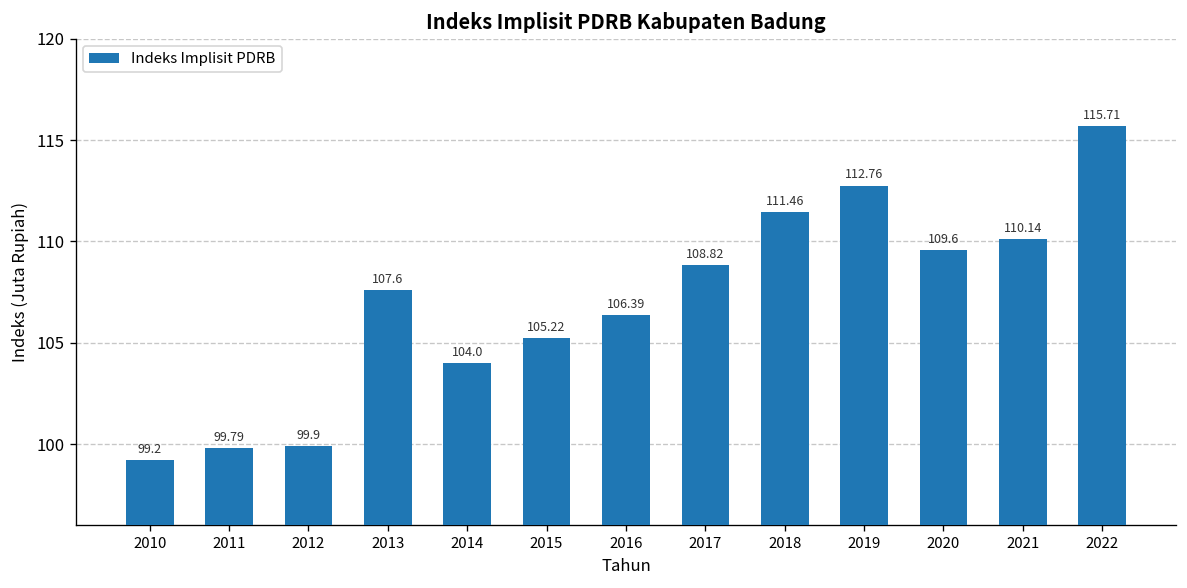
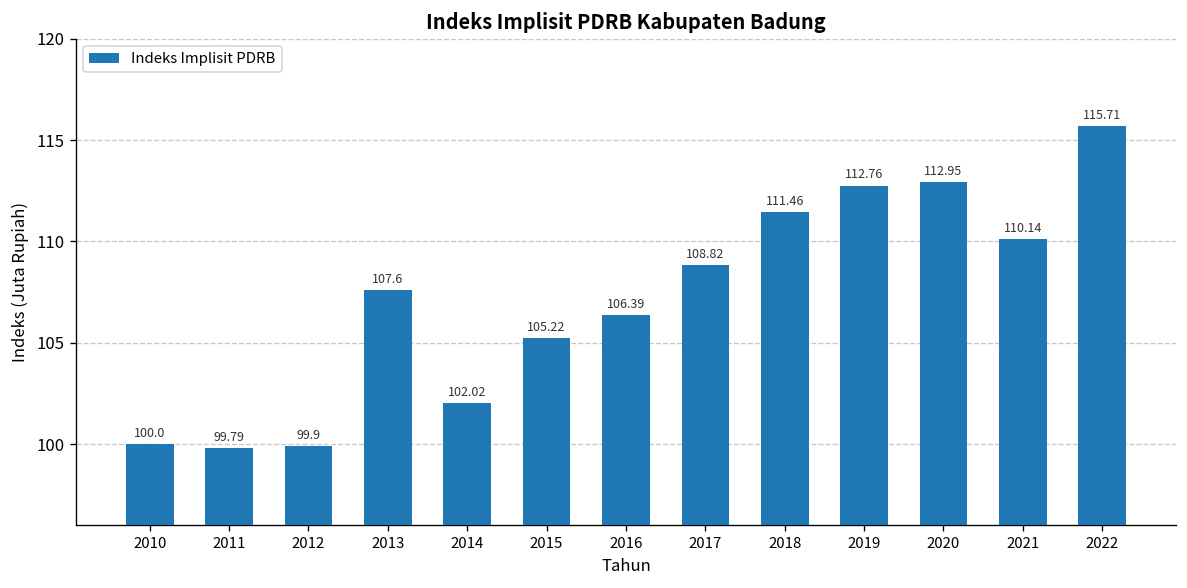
2010: 99.2 -> 100.0
2014: 104.0 -> 102.02
2020: 109.6 -> 112.95
